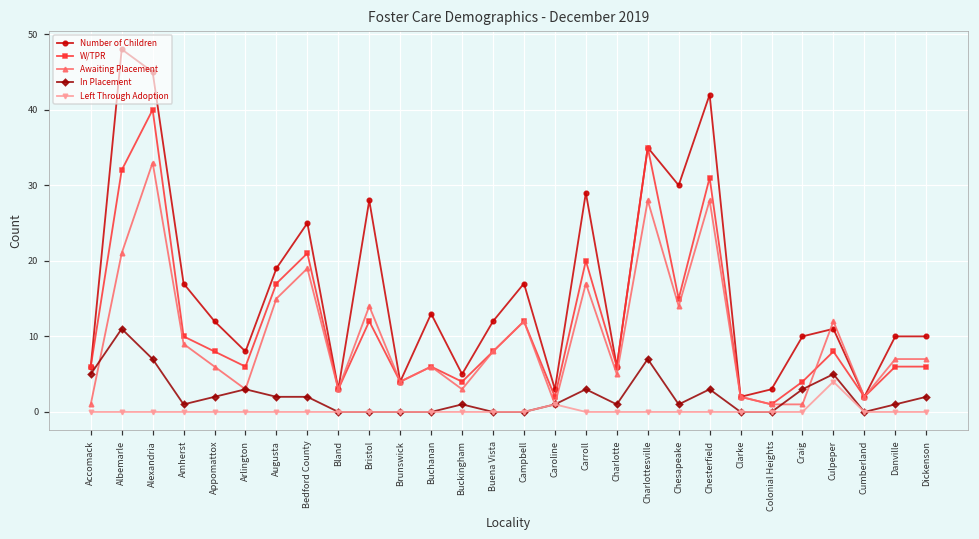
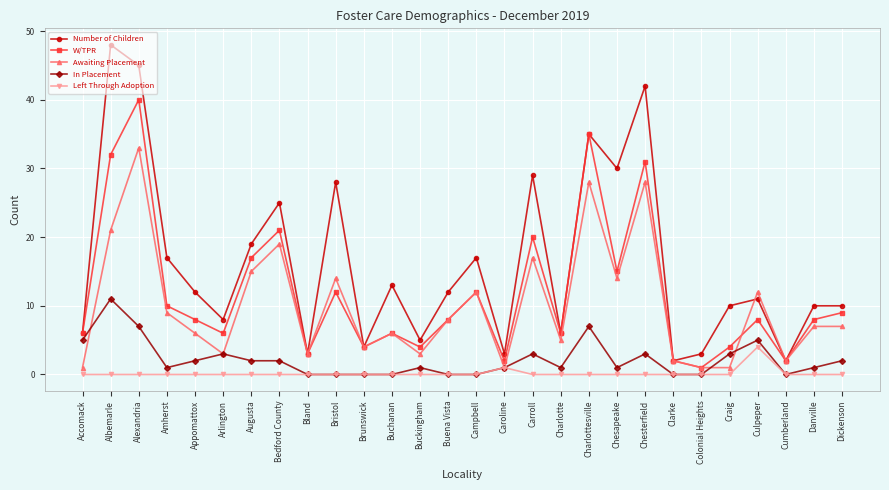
W/TPR, Danville: 6 -> 8
W/TPR, Dickenson: 6 -> 9
